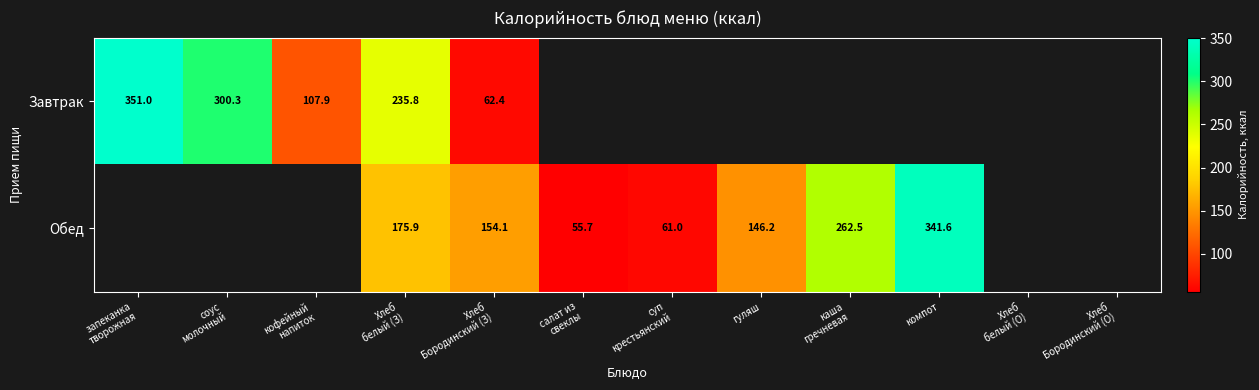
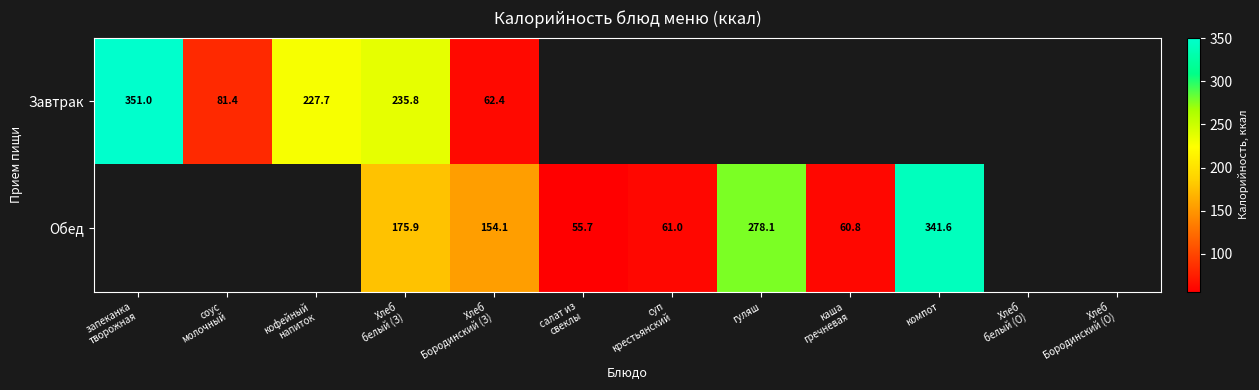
Завтрак, соус молочный: 300.3 -> 81.4
Завтрак, кофейный напиток: 107.9 -> 227.7
Обед, гуляш: 146.2 -> 278.1
Обед, каша гречневая: 262.5 -> 60.8
